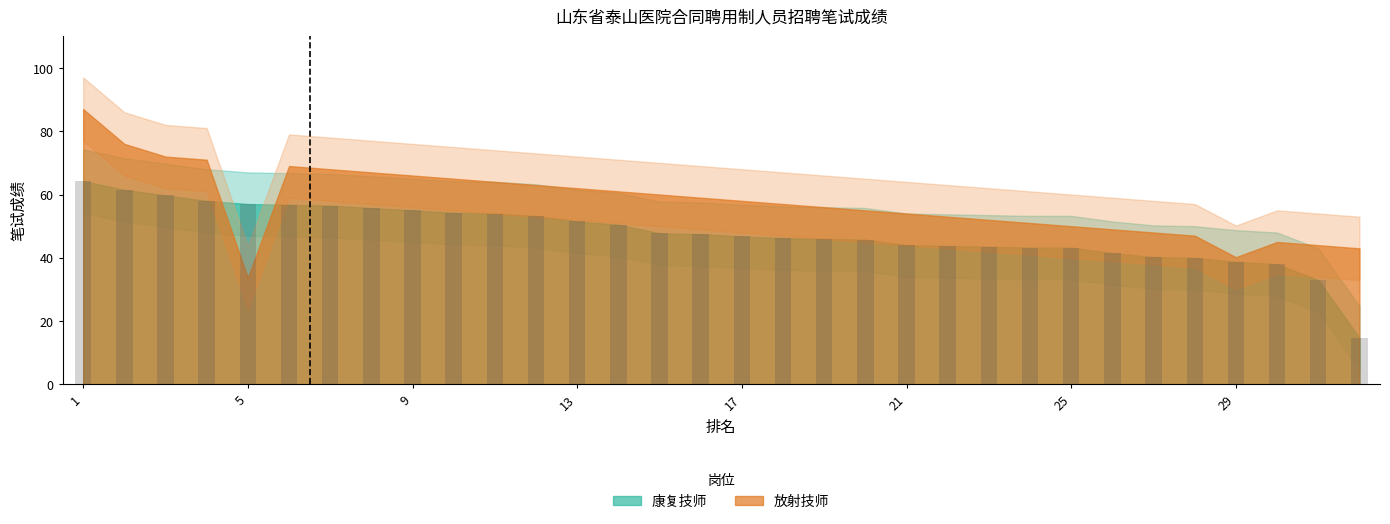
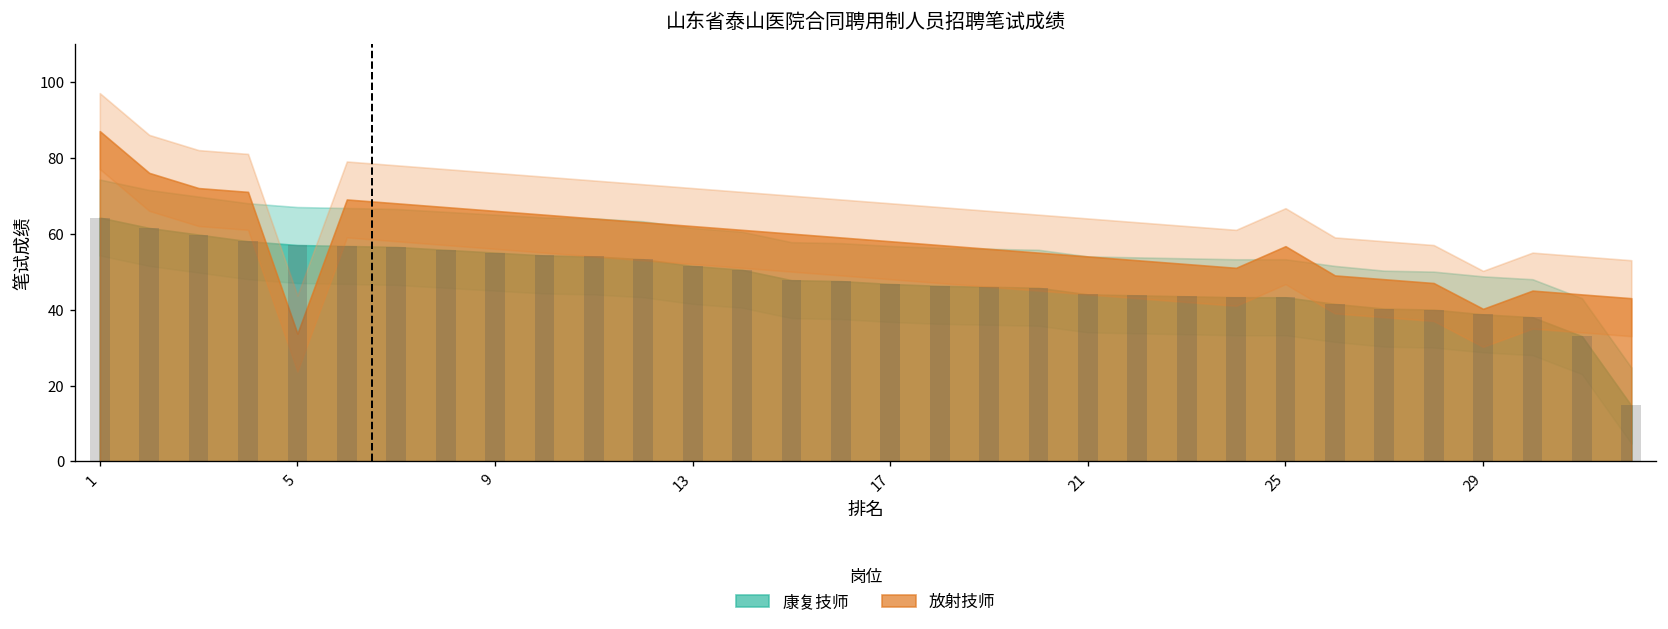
放射技师, 25: 50 -> 57
